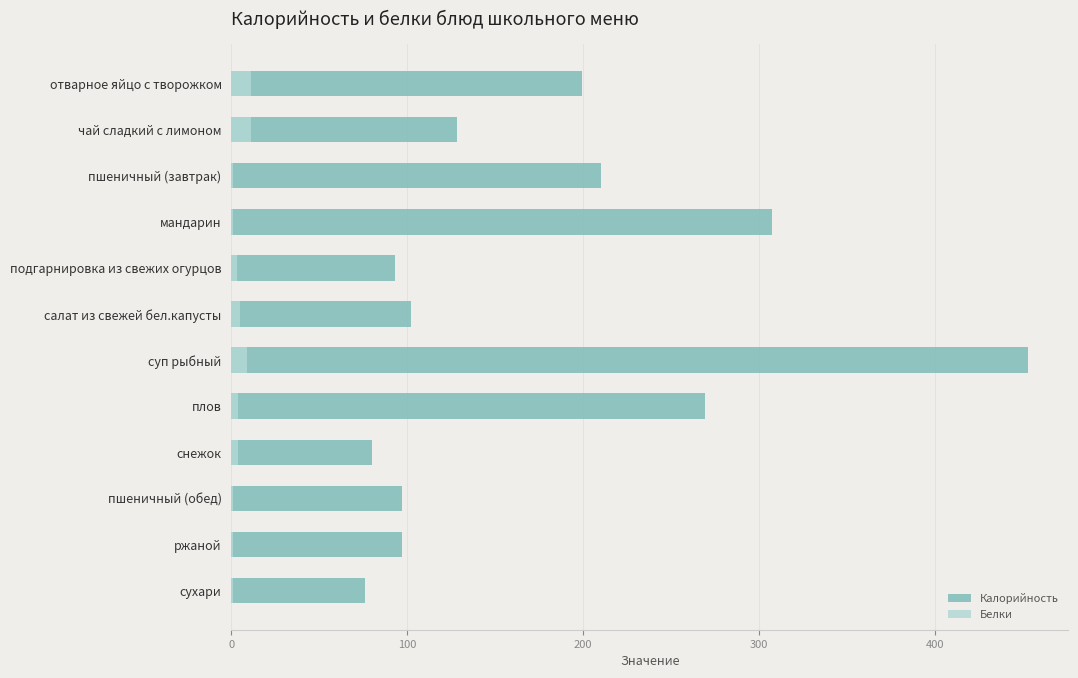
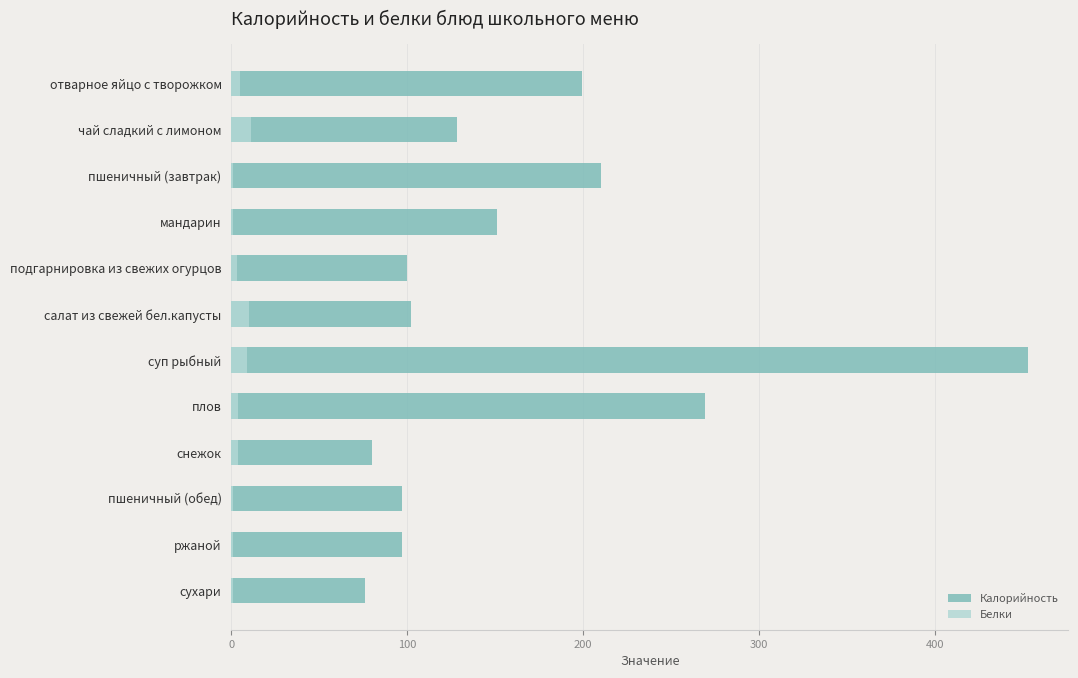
Белки, отварное яйцо с творожком: 11 -> 5
Калорийность, мандарин: 307 -> 151
Калорийность, подгарнировка из свежих огурцов: 93 -> 100
Белки, салат из свежей бел.капусты: 5 -> 10
